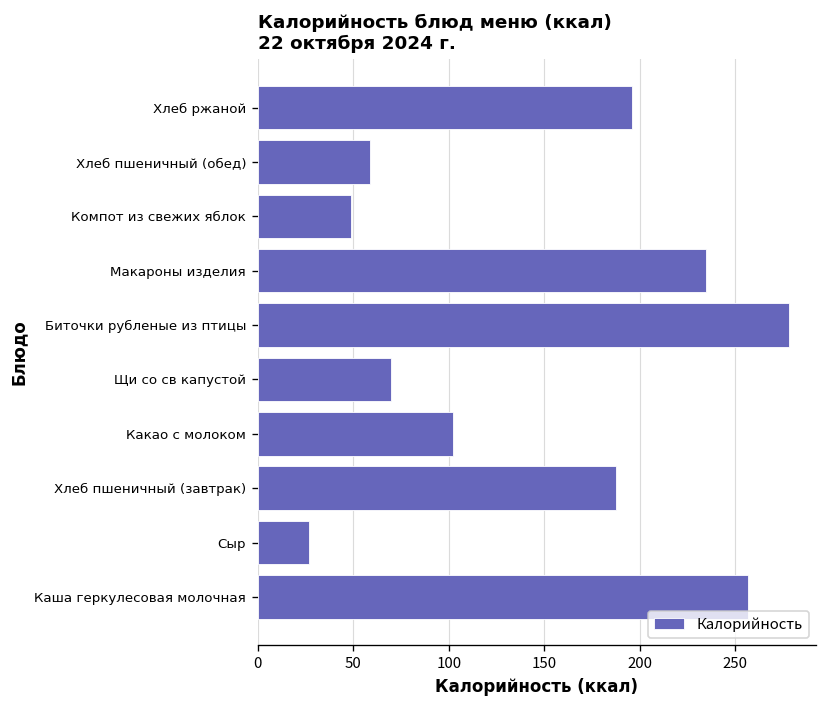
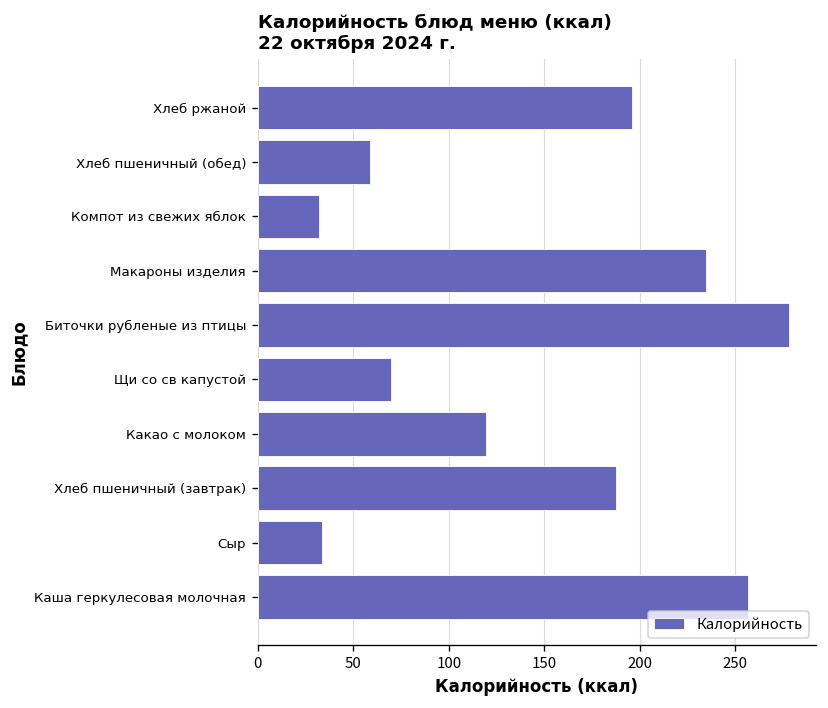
Компот из свежих яблок: 49 -> 32
Какао с молоком: 102 -> 119
Сыр: 27 -> 33
